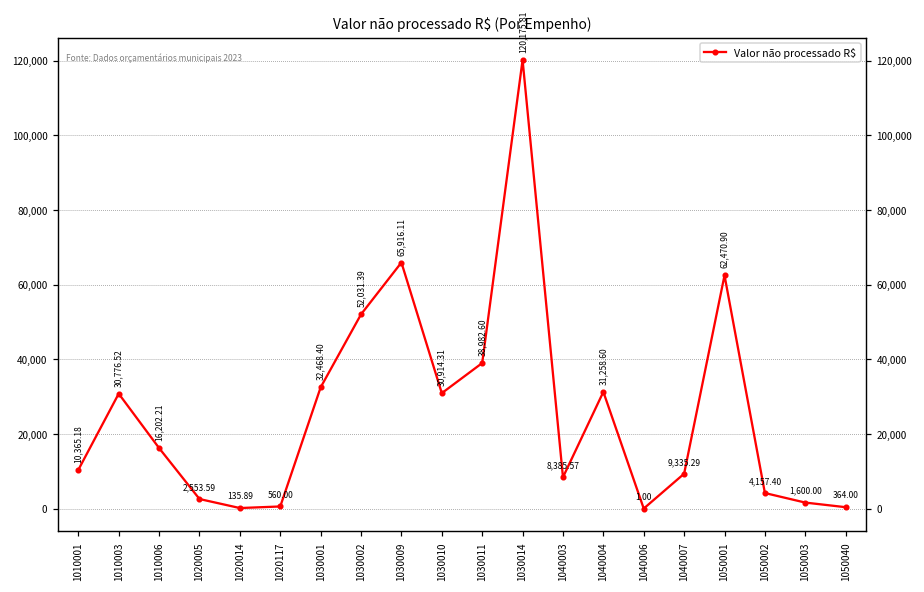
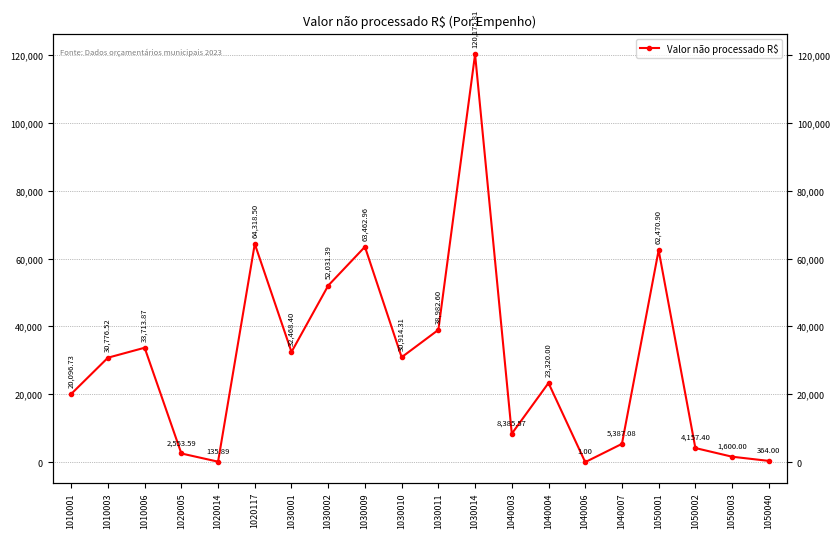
1010001: 10,365.18 -> 20,096.73
1010006: 16,202.21 -> 33,713.87
1020117: 560.00 -> 64,318.50
1030009: 65,916.11 -> 63,462.96
1040004: 31,258.60 -> 23,320.00
1040007: 9,335.29 -> 5,387.08
